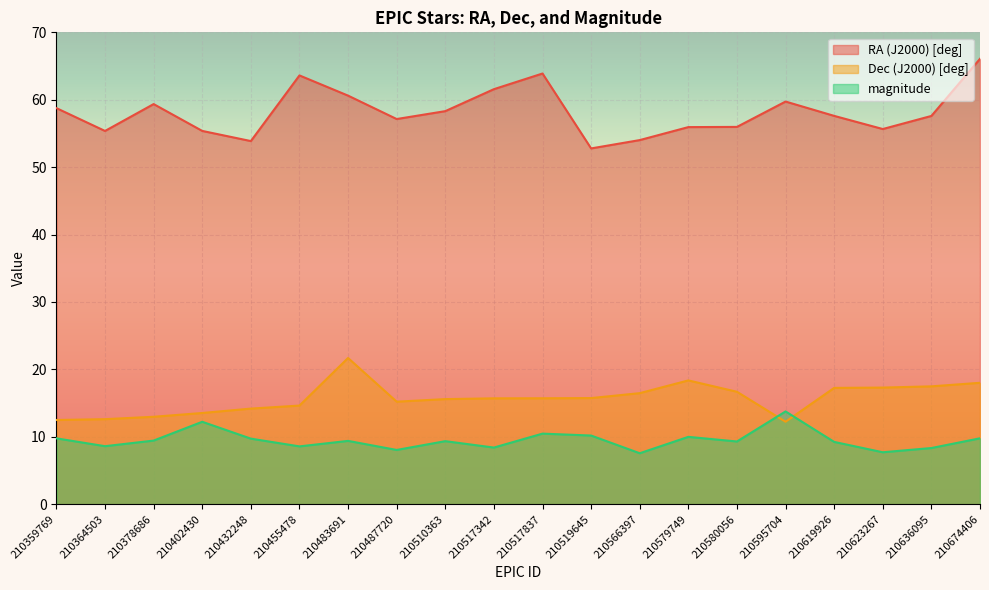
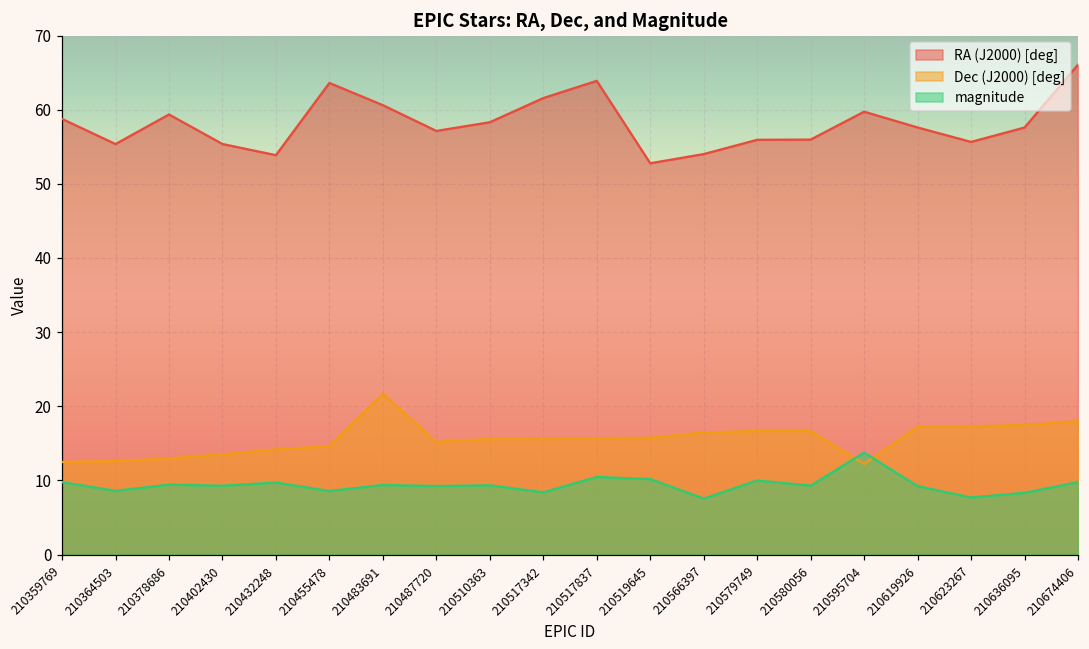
magnitude, 210402430: 12 -> 9
magnitude, 210487720: 8 -> 9
Dec (J2000) [deg], 210579749: 18 -> 17
